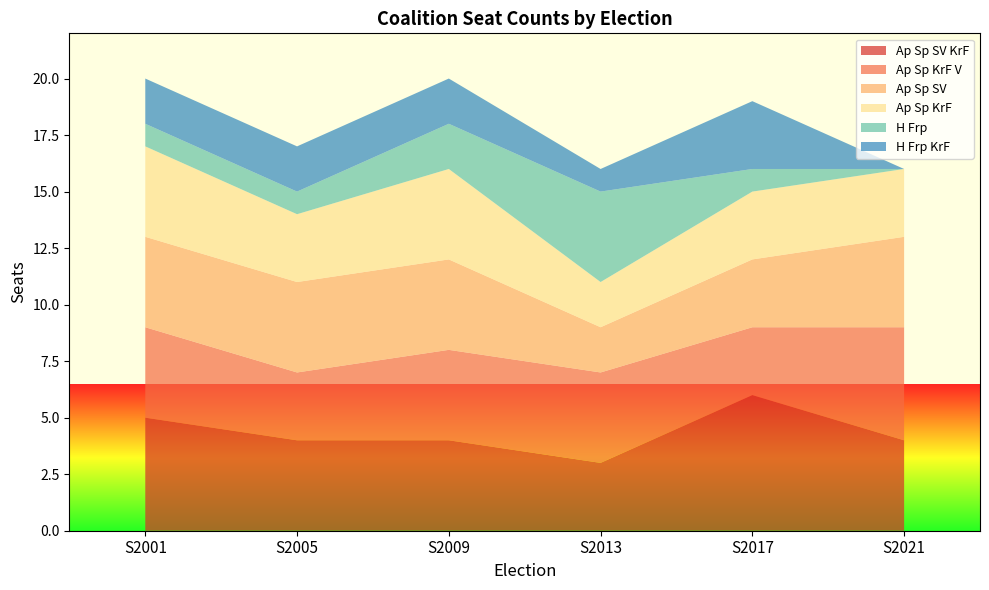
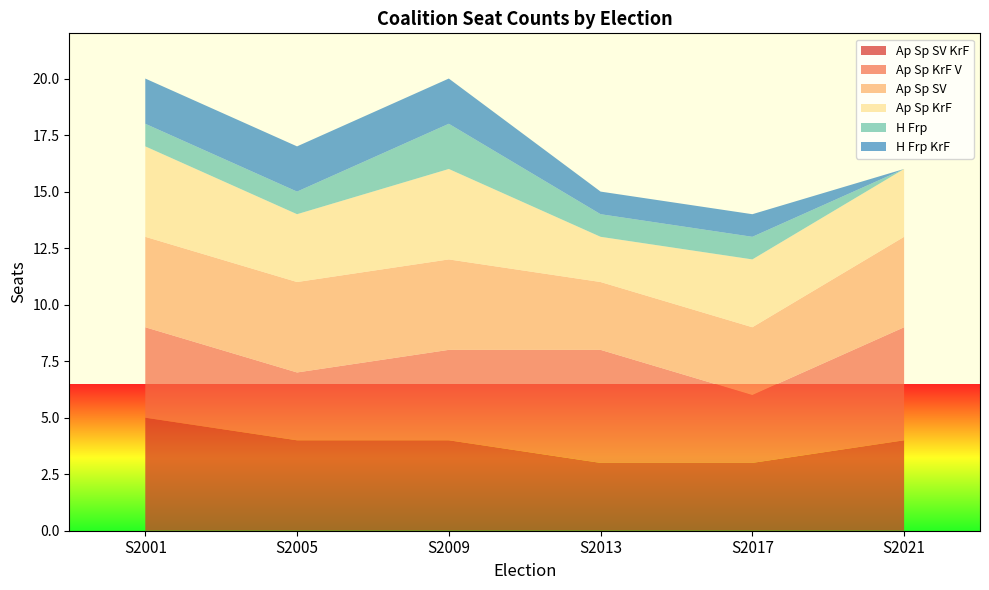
Ap Sp KrF V, S2013: 4 -> 5
Ap Sp SV, S2013: 2 -> 3
H Frp, S2013: 4 -> 1
Ap Sp SV KrF, S2017: 6 -> 3
H Frp KrF, S2017: 3 -> 1
